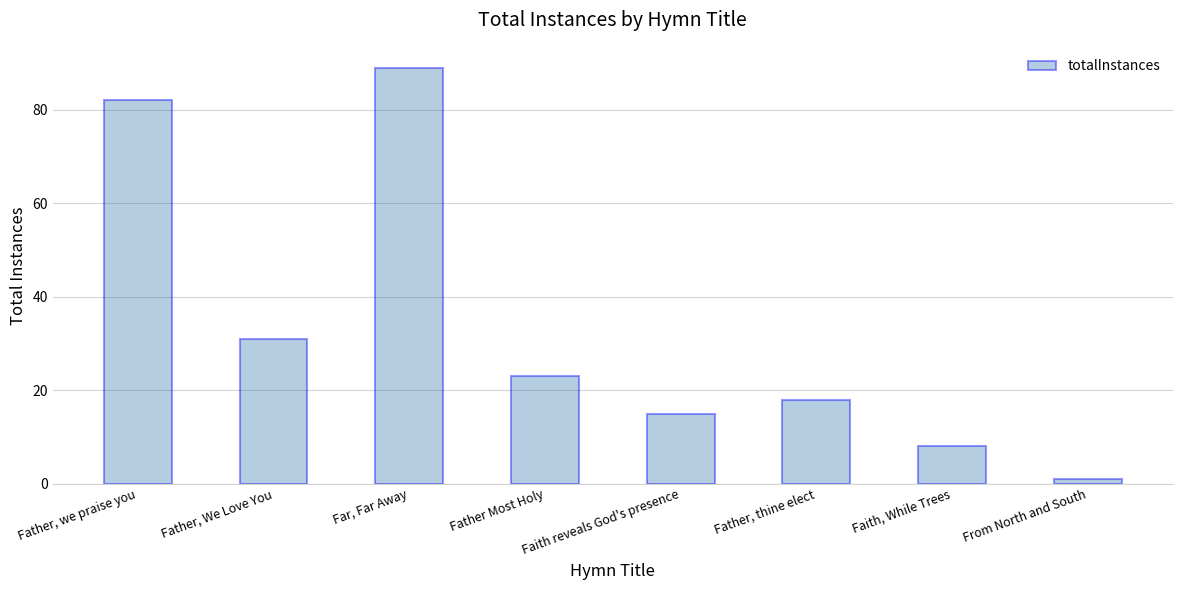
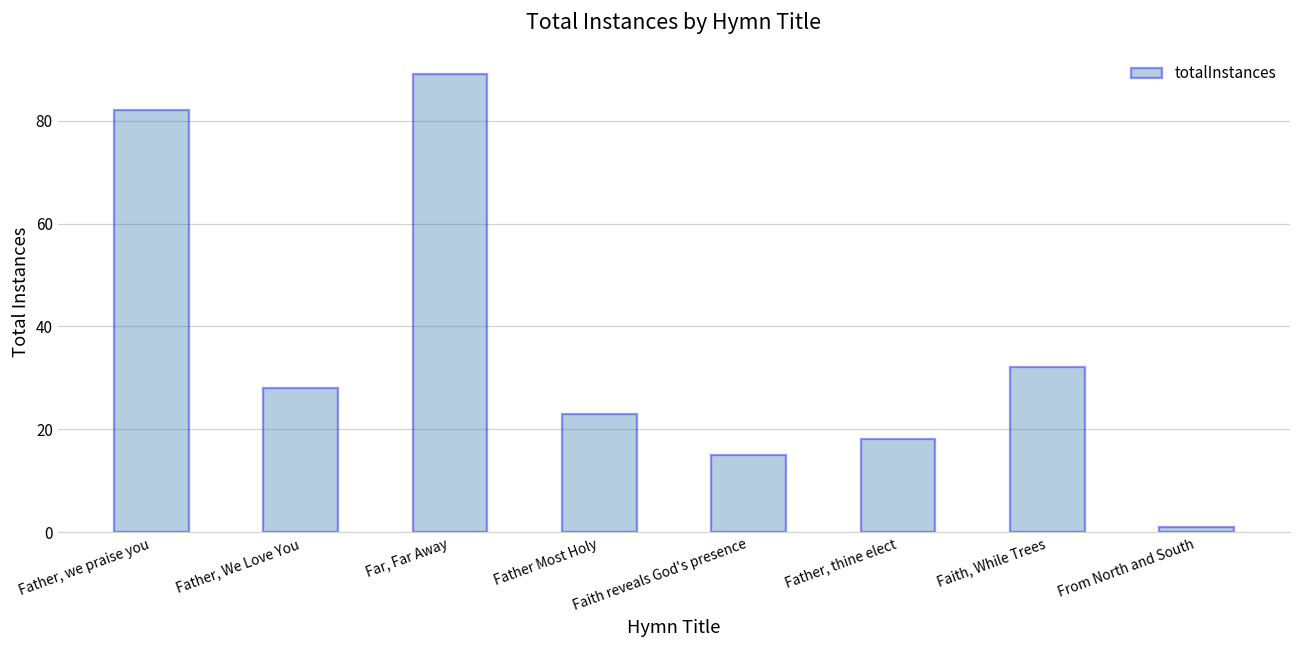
Father, We Love You: 31 -> 28
Faith, While Trees: 8 -> 32
